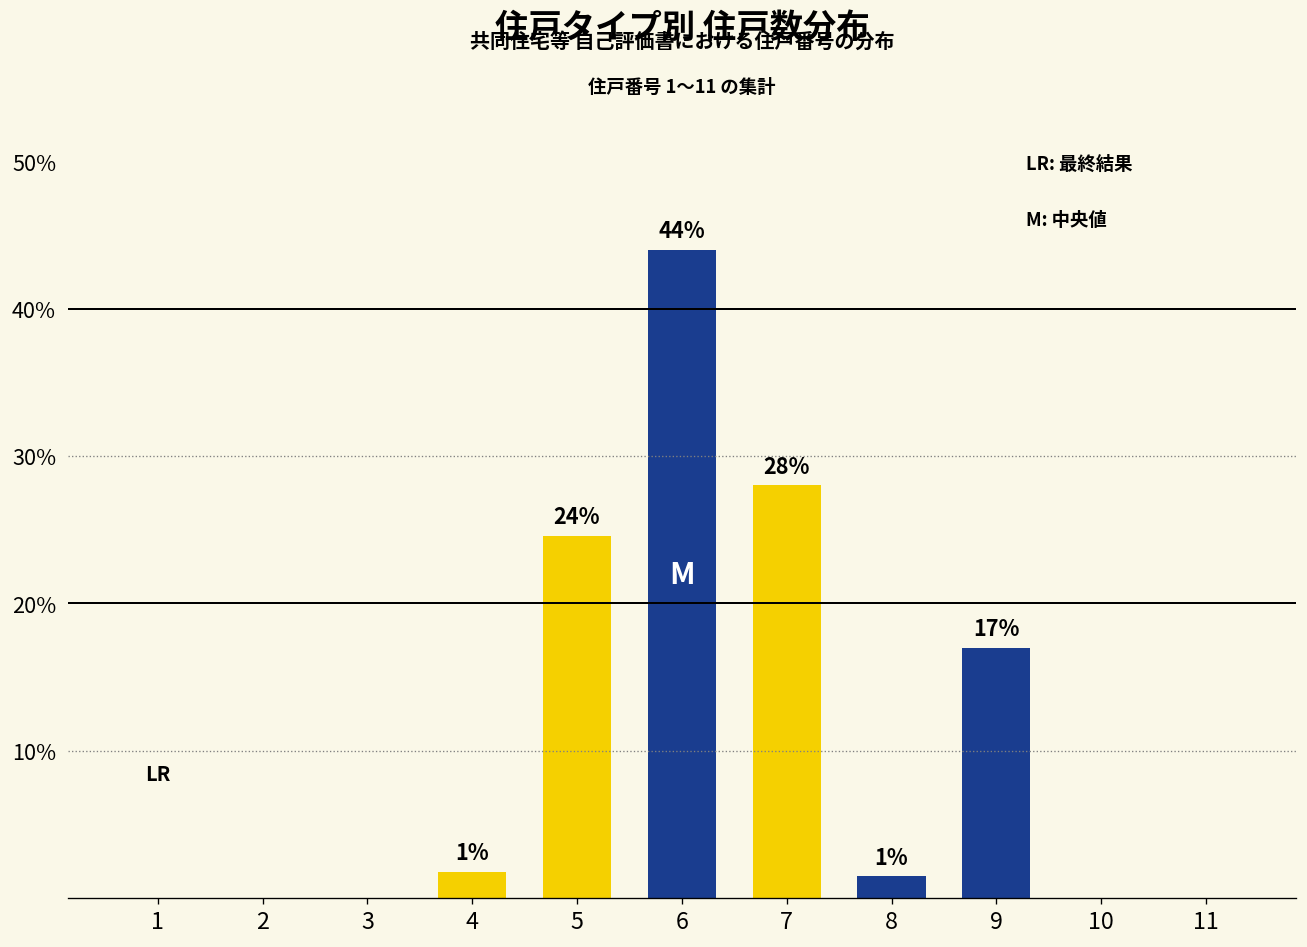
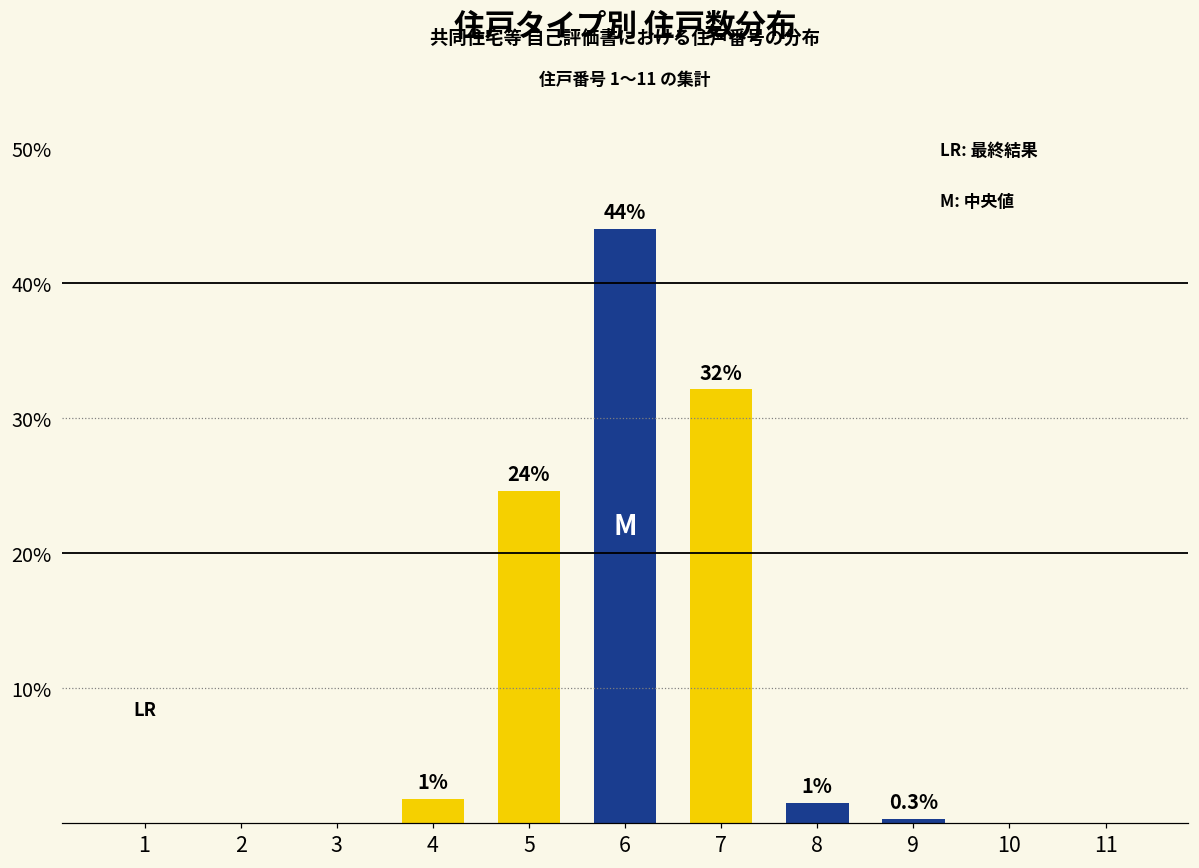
7: 28% -> 32%
9: 17% -> 0.3%
